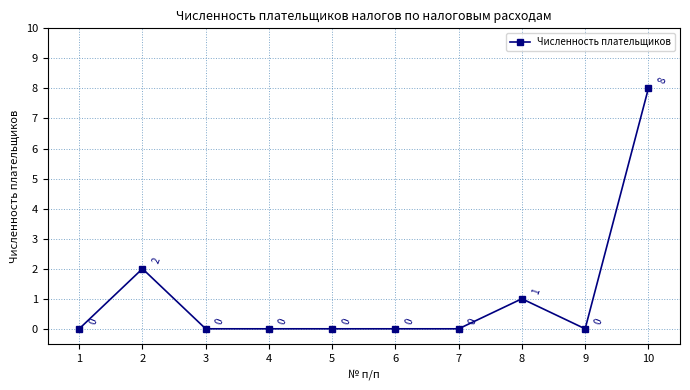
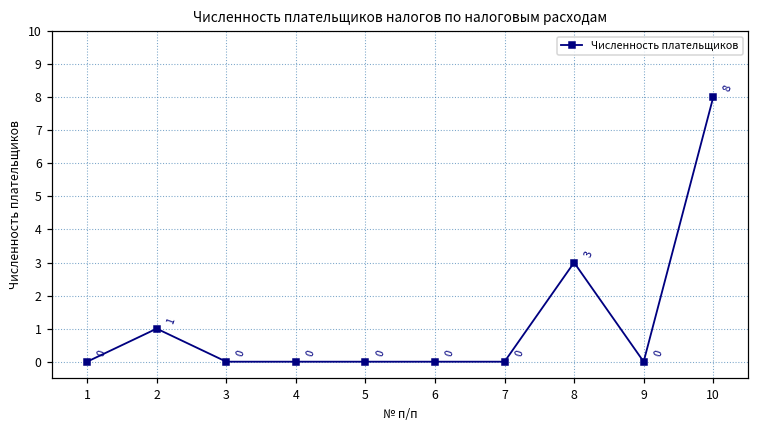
2: 2 -> 1
8: 1 -> 3
